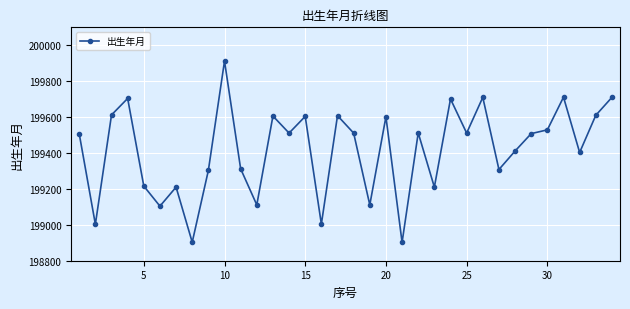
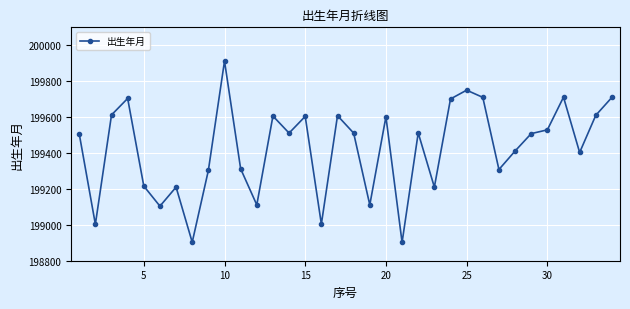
25: 199510 -> 199750
